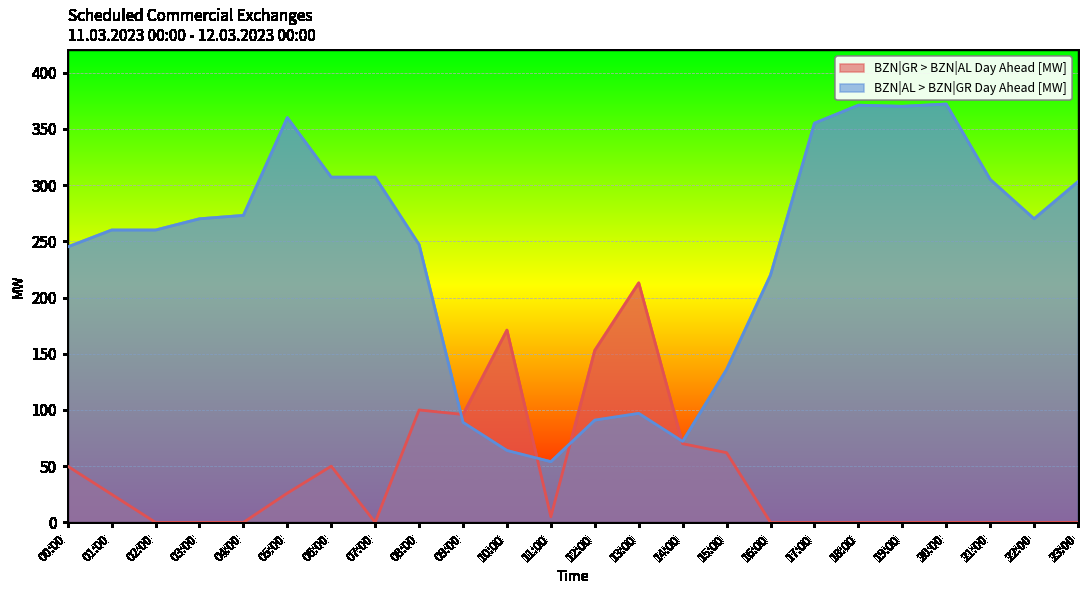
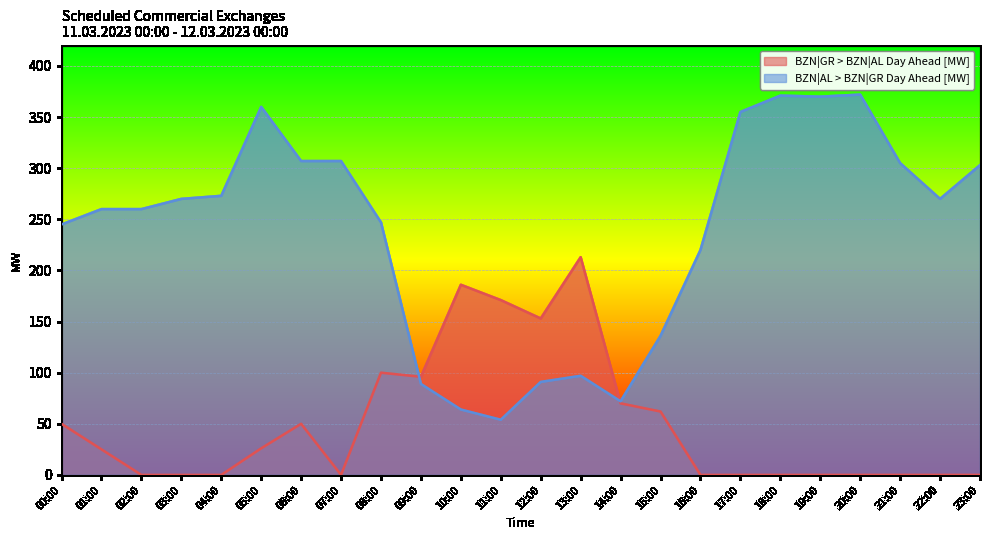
BZN|GR > BZN|AL Day Ahead [MW], 10:00: 171 -> 186
BZN|GR > BZN|AL Day Ahead [MW], 11:00: 5 -> 171
